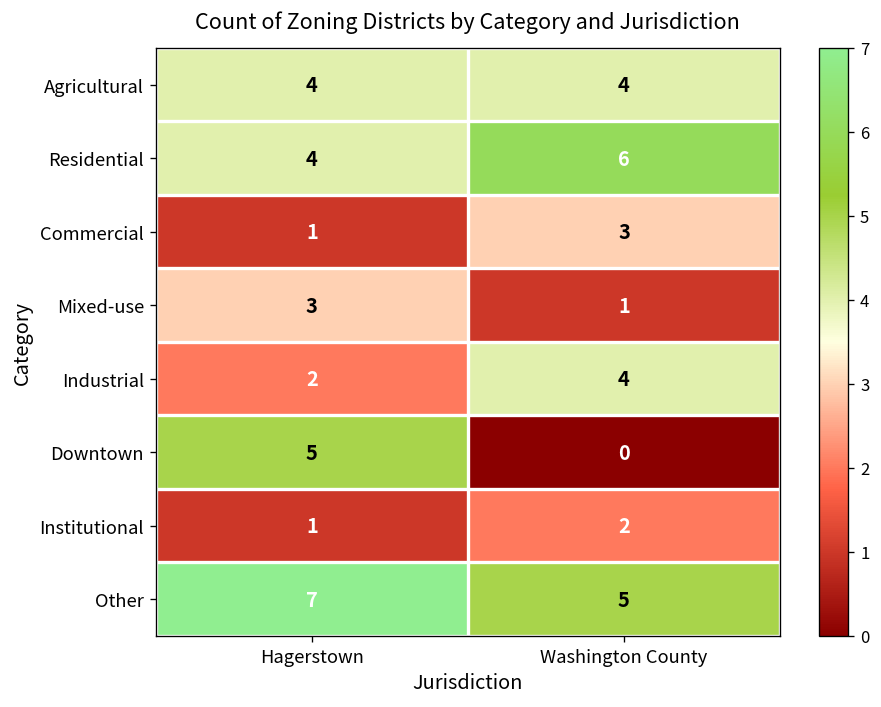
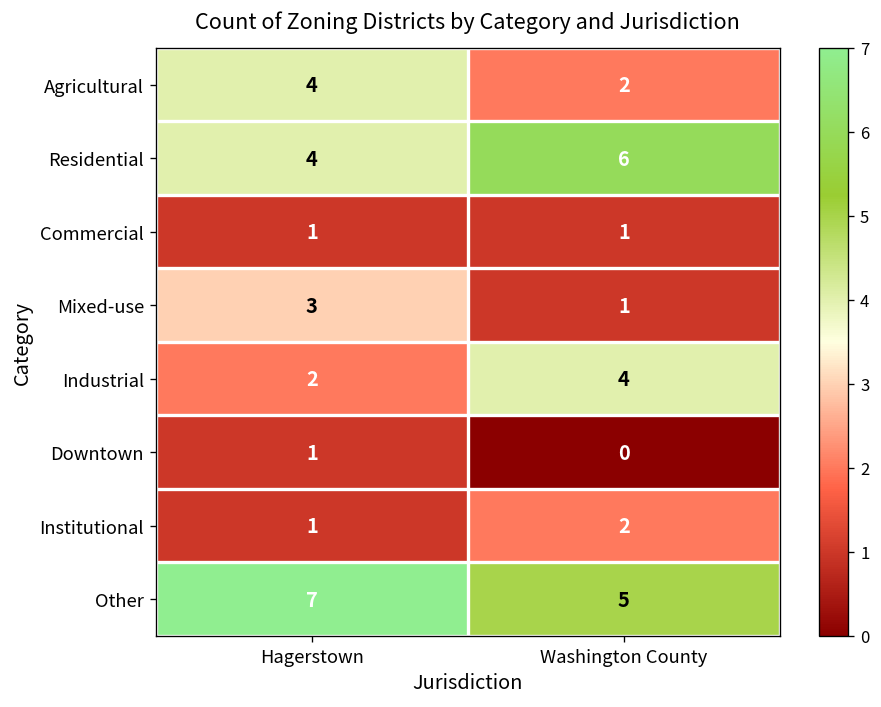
Agricultural, Washington County: 4 -> 2
Commercial, Washington County: 3 -> 1
Downtown, Hagerstown: 5 -> 1
